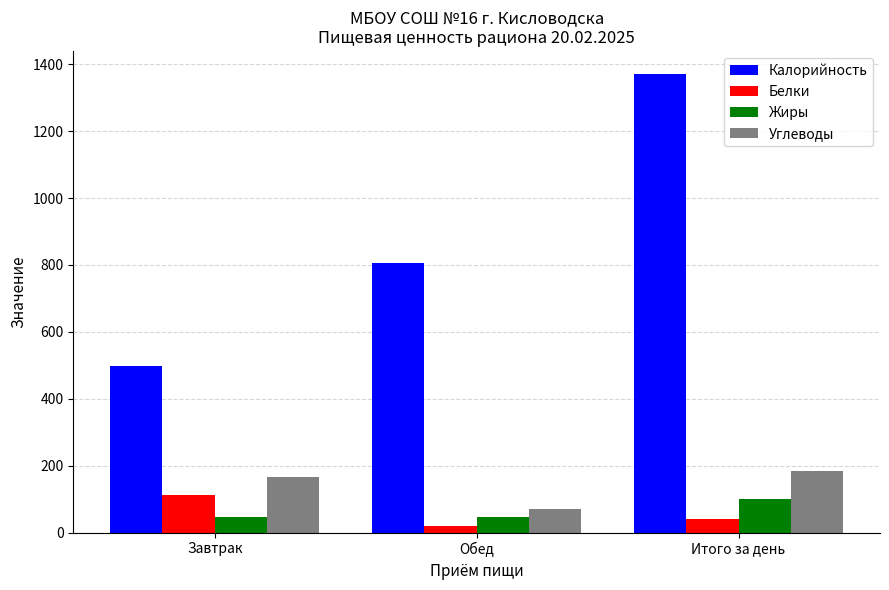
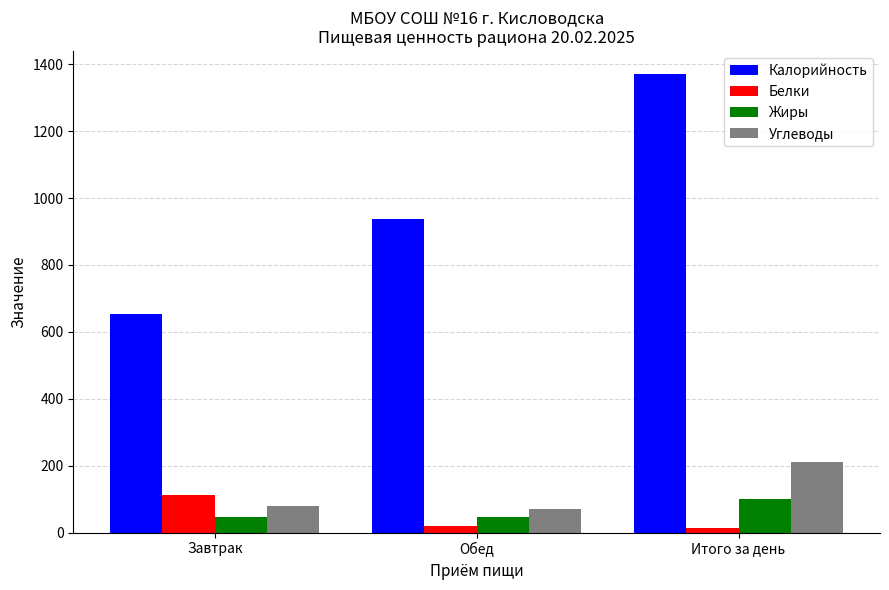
Калорийность, Завтрак: 500 -> 650
Углеводы, Завтрак: 170 -> 80
Калорийность, Обед: 810 -> 940
Белки, Итого за день: 40 -> 10
Углеводы, Итого за день: 180 -> 210
